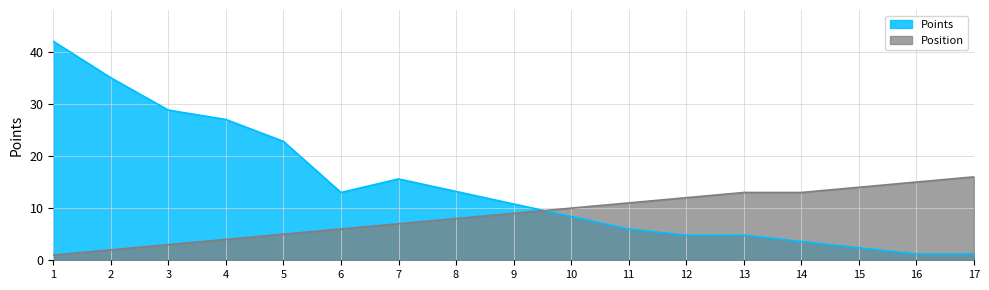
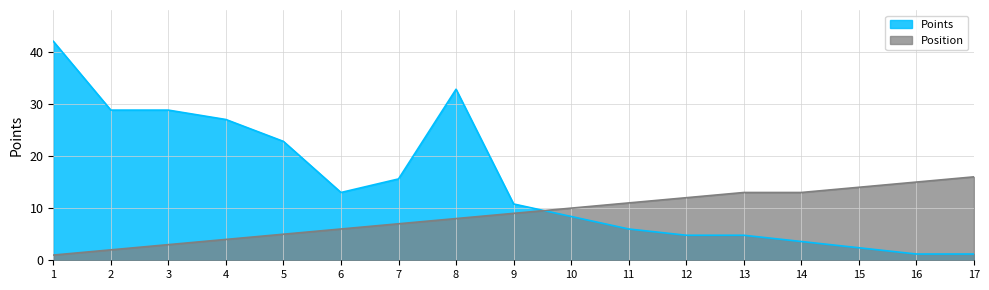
Points, 2: 35 -> 29
Points, 8: 13 -> 33
